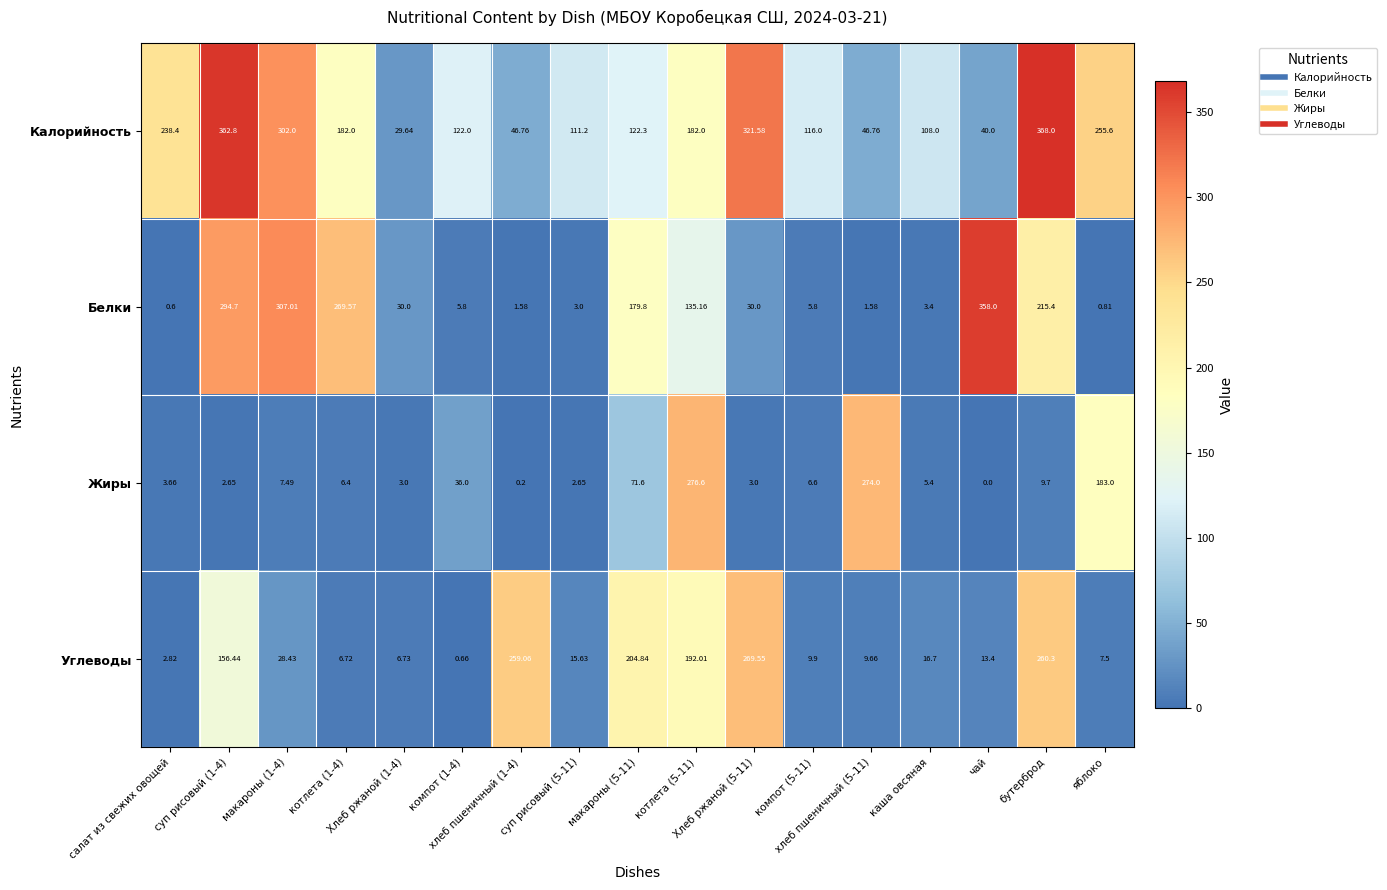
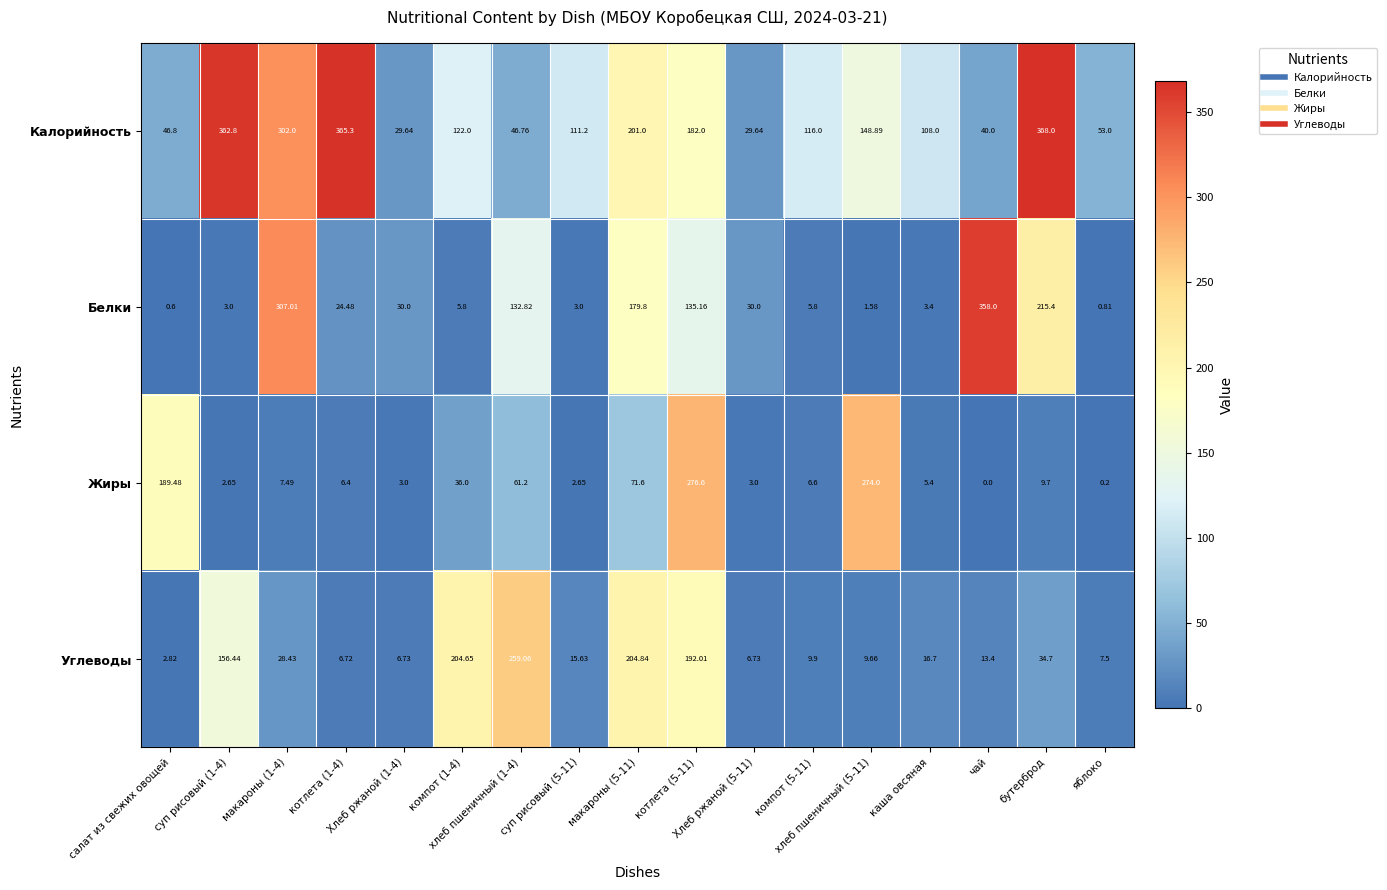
Калорийность, салат из свежих овощей: 238.4 -> 46.8
Калорийность, котлета (1-4): 182.0 -> 365.3
Калорийность, макароны (5-11): 122.3 -> 201.0
Калорийность, Хлеб ржаной (5-11): 321.58 -> 29.64
Калорийность, хлеб пшеничный (5-11): 46.76 -> 148.89
Калорийность, яблоко: 255.6 -> 53.0
Белки, суп рисовый (1-4): 294.7 -> 3.0
Белки, котлета (1-4): 269.57 -> 24.48
Белки, хлеб пшеничный (1-4): 1.58 -> 132.82
Жиры, салат из свежих овощей: 3.66 -> 189.48
Жиры, хлеб пшеничный (1-4): 0.2 -> 61.2
Жиры, яблоко: 183.0 -> 0.2
Углеводы, компот (1-4): 0.66 -> 204.65
Углеводы, Хлеб ржаной (5-11): 269.55 -> 6.73
Углеводы, бутерброд: 260.3 -> 34.7
